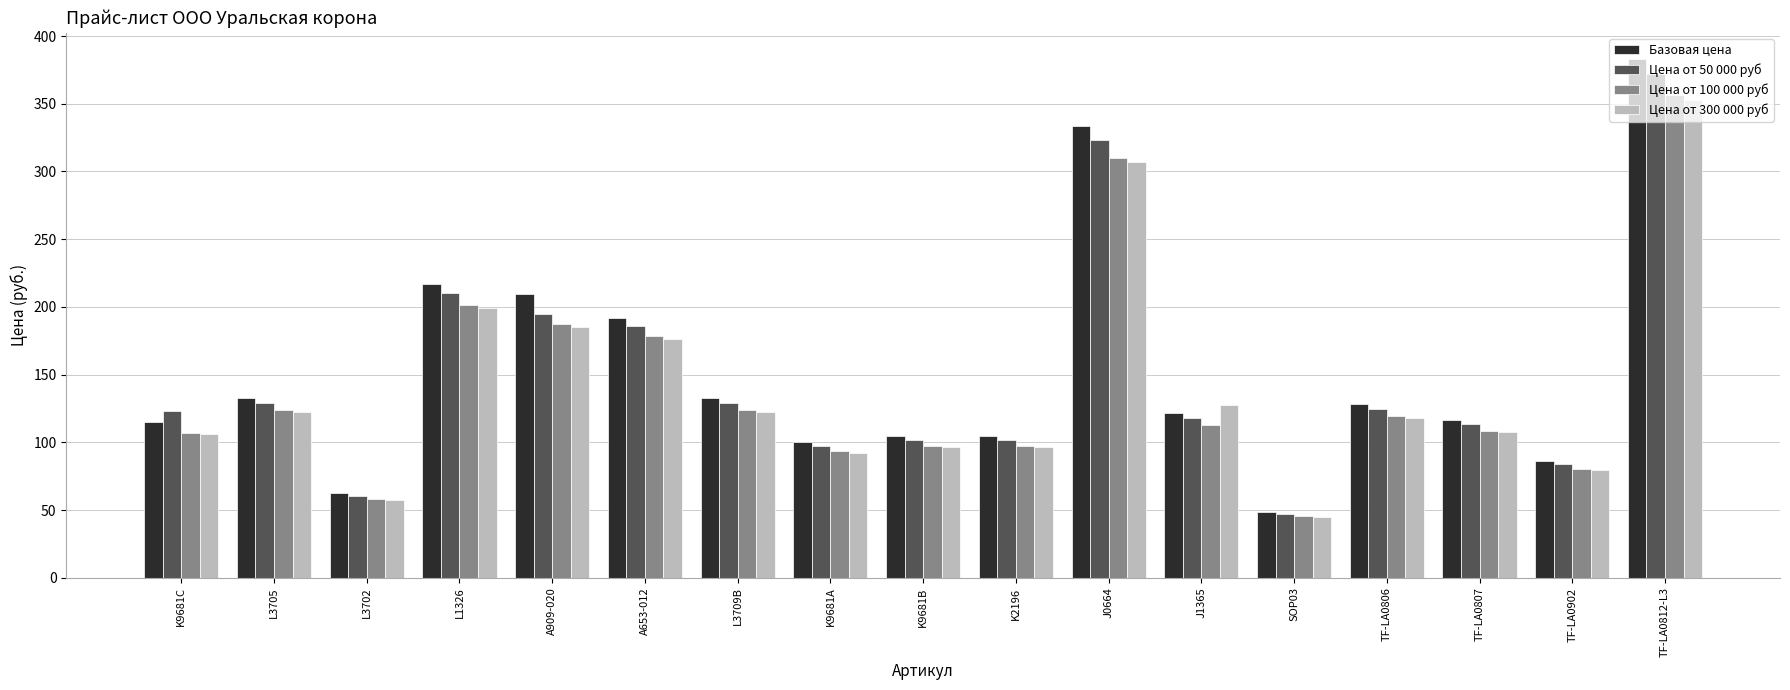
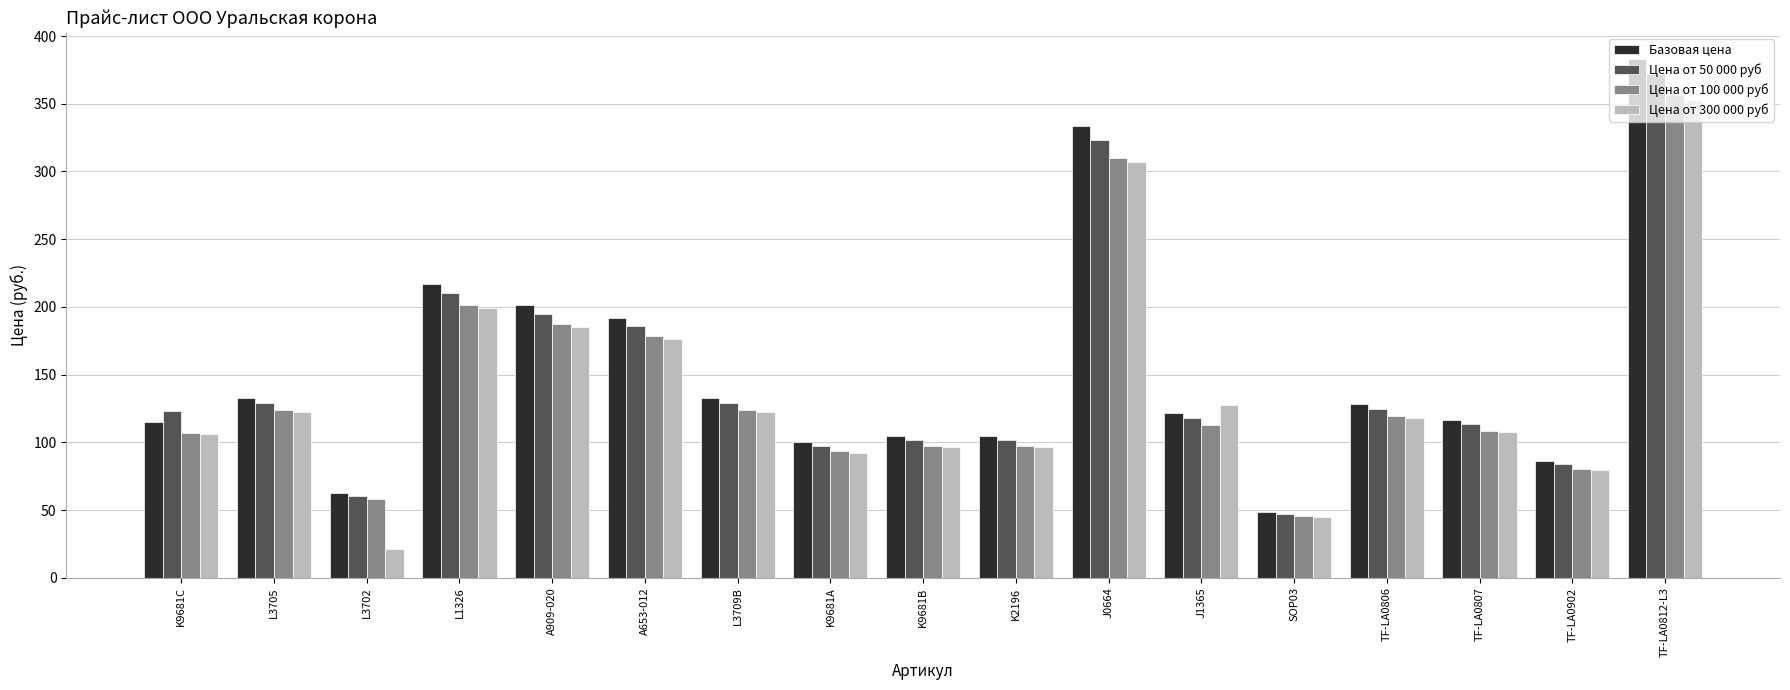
Цена от 300 000 руб, L3702: 57 -> 21
Базовая цена, A909-020: 210 -> 201
